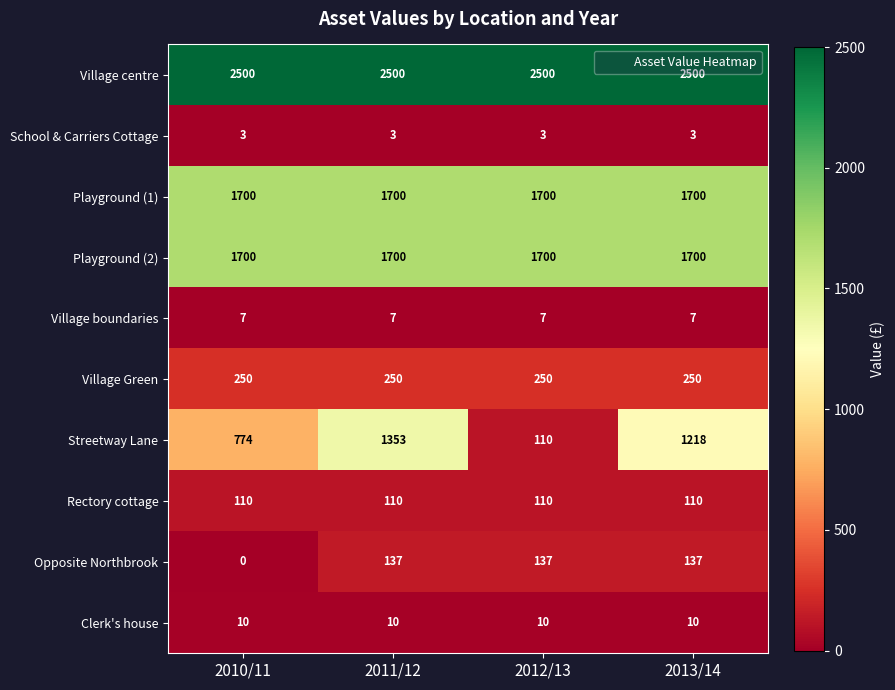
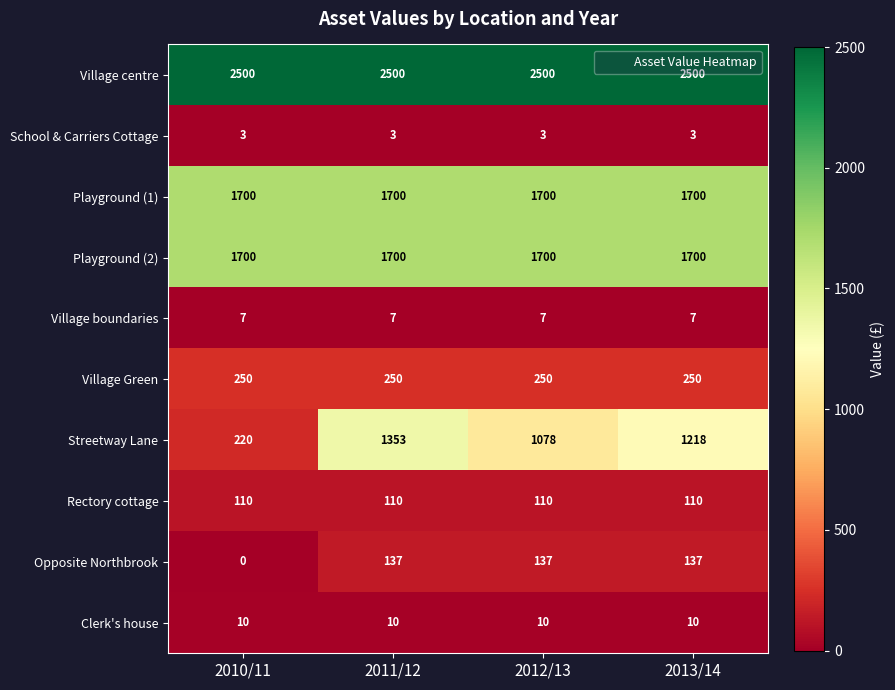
Streetway Lane, 2010/11: 774 -> 220
Streetway Lane, 2012/13: 110 -> 1078
